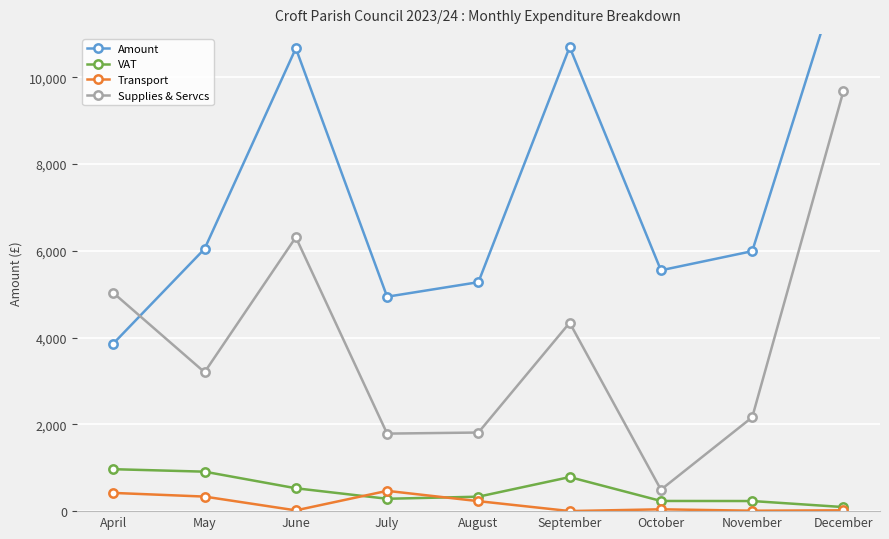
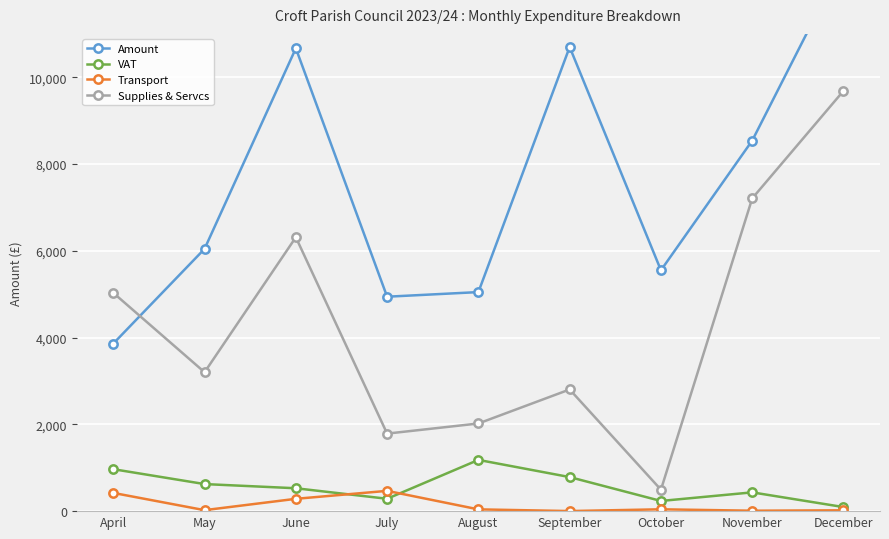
VAT, May: 900 -> 600
Transport, May: 300 -> 0
Transport, June: 0 -> 300
Amount, August: 5,300 -> 5,000
VAT, August: 300 -> 1,200
Transport, August: 200 -> 0
Supplies & Servcs, August: 1,800 -> 2,000
Supplies & Servcs, September: 4,300 -> 2,800
Amount, November: 6,000 -> 8,500
VAT, November: 200 -> 400
Supplies & Servcs, November: 2,200 -> 7,200
